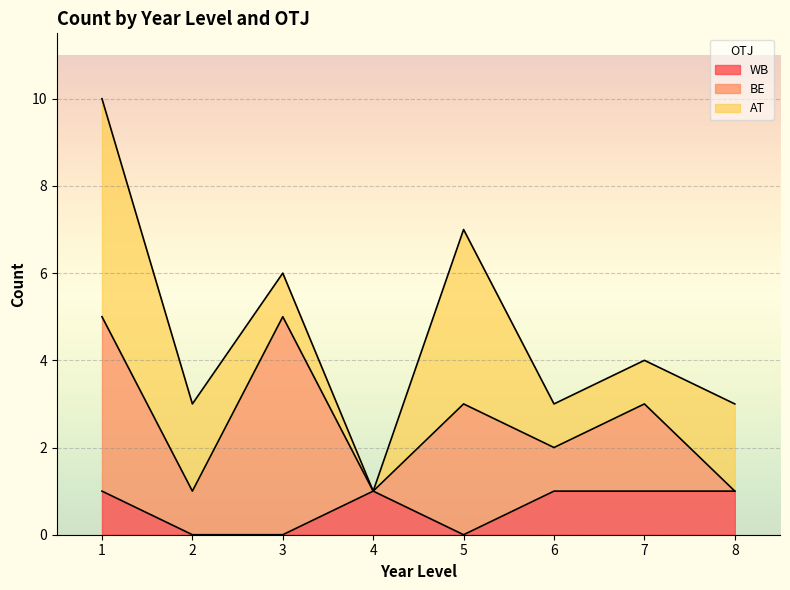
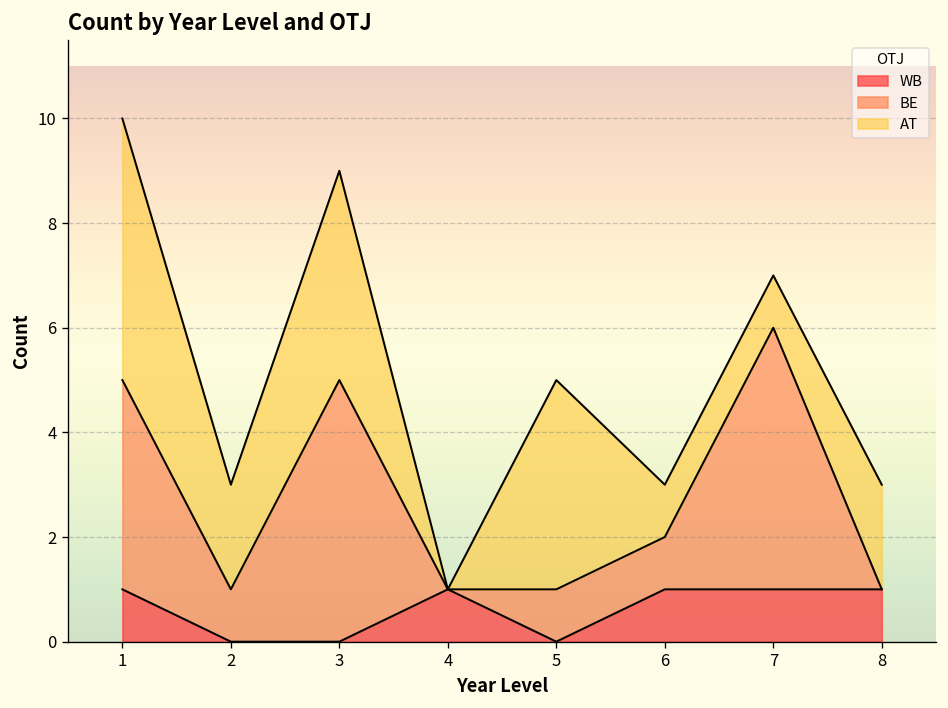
AT, 3: 1 -> 4
BE, 5: 3 -> 1
BE, 7: 2 -> 5
